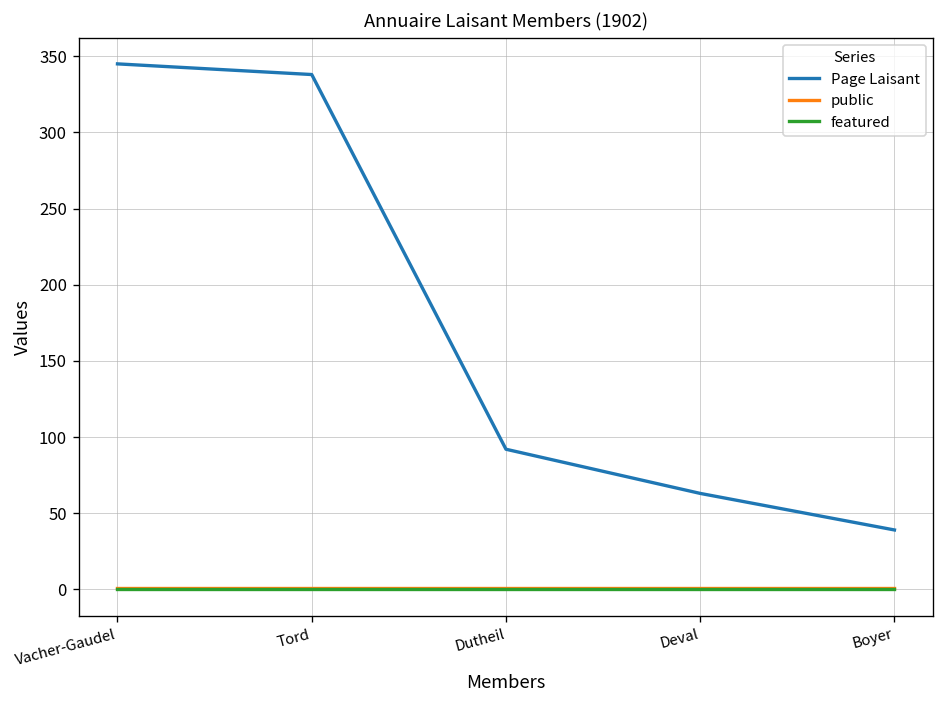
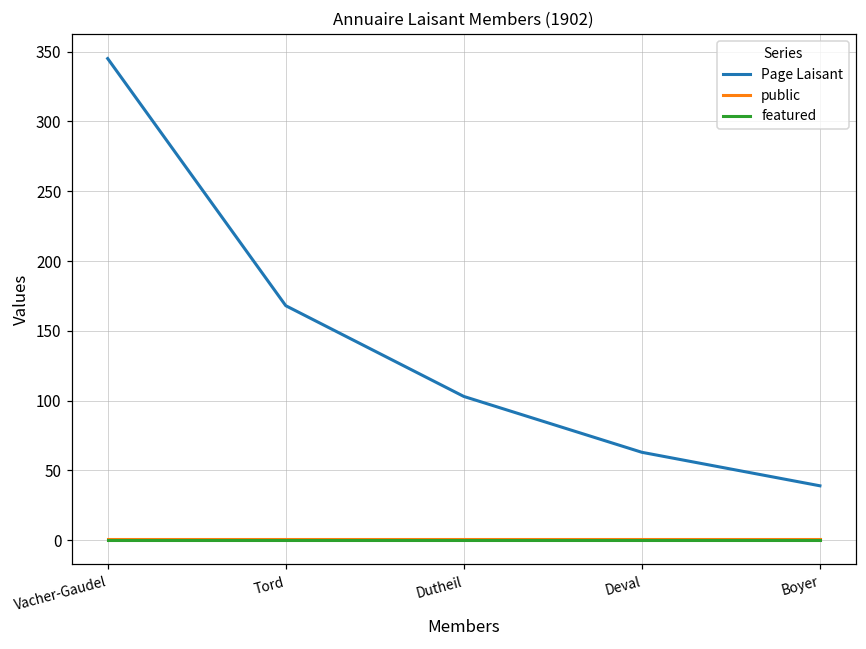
Page Laisant, Tord: 338 -> 168
Page Laisant, Dutheil: 92 -> 103
